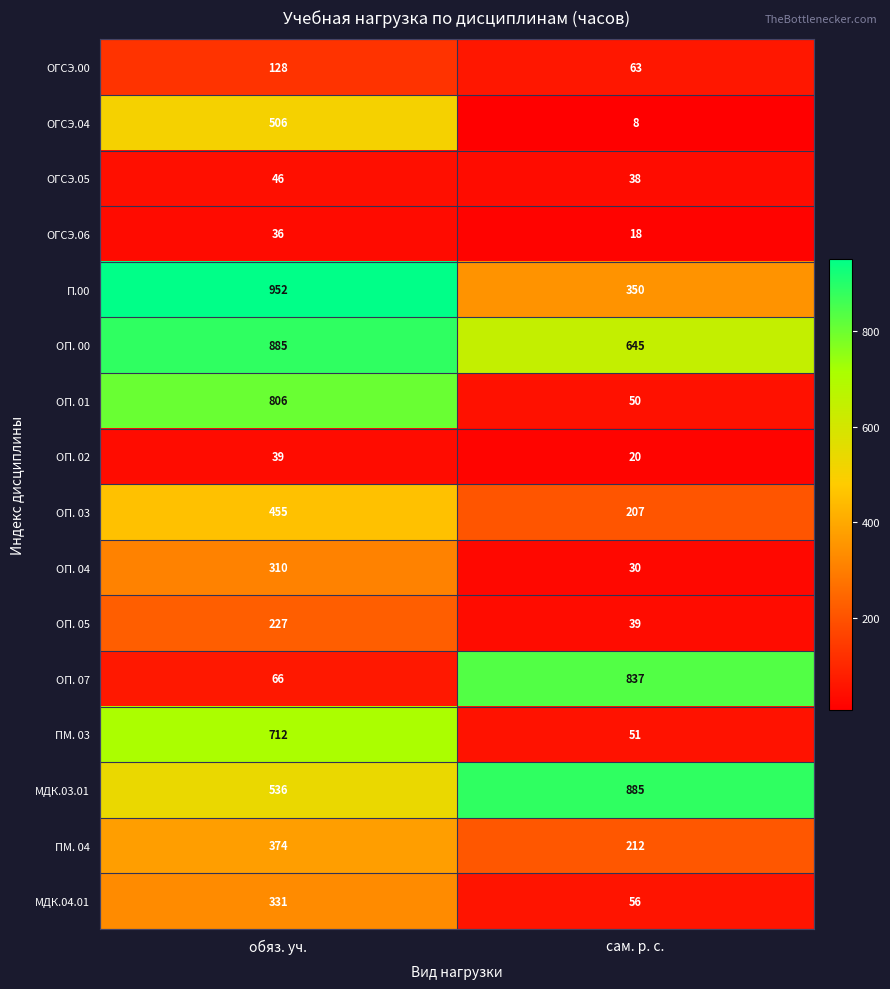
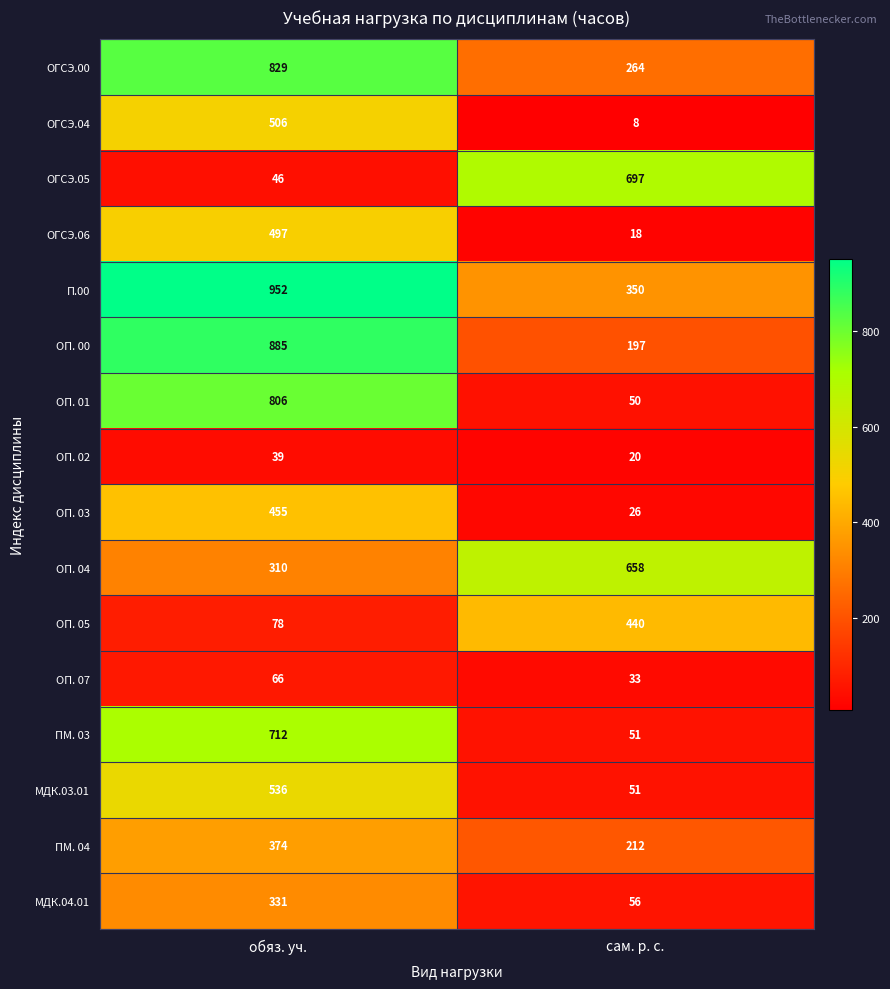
ОГСЭ.00, обяз. уч.: 128 -> 829
ОГСЭ.00, сам. р. с.: 63 -> 264
ОГСЭ.05, сам. р. с.: 38 -> 697
ОГСЭ.06, обяз. уч.: 36 -> 497
ОП. 00, сам. р. с.: 645 -> 197
ОП. 03, сам. р. с.: 207 -> 26
ОП. 04, сам. р. с.: 30 -> 658
ОП. 05, обяз. уч.: 227 -> 78
ОП. 05, сам. р. с.: 39 -> 440
ОП. 07, сам. р. с.: 837 -> 33
МДК.03.01, сам. р. с.: 885 -> 51
